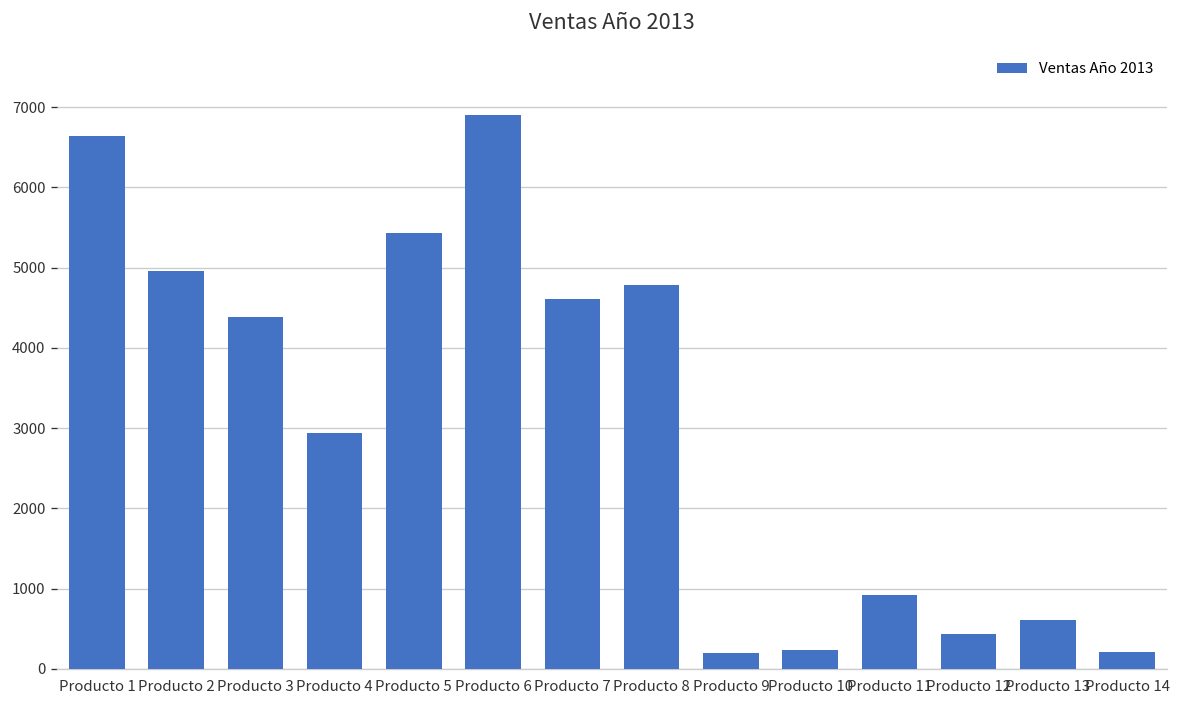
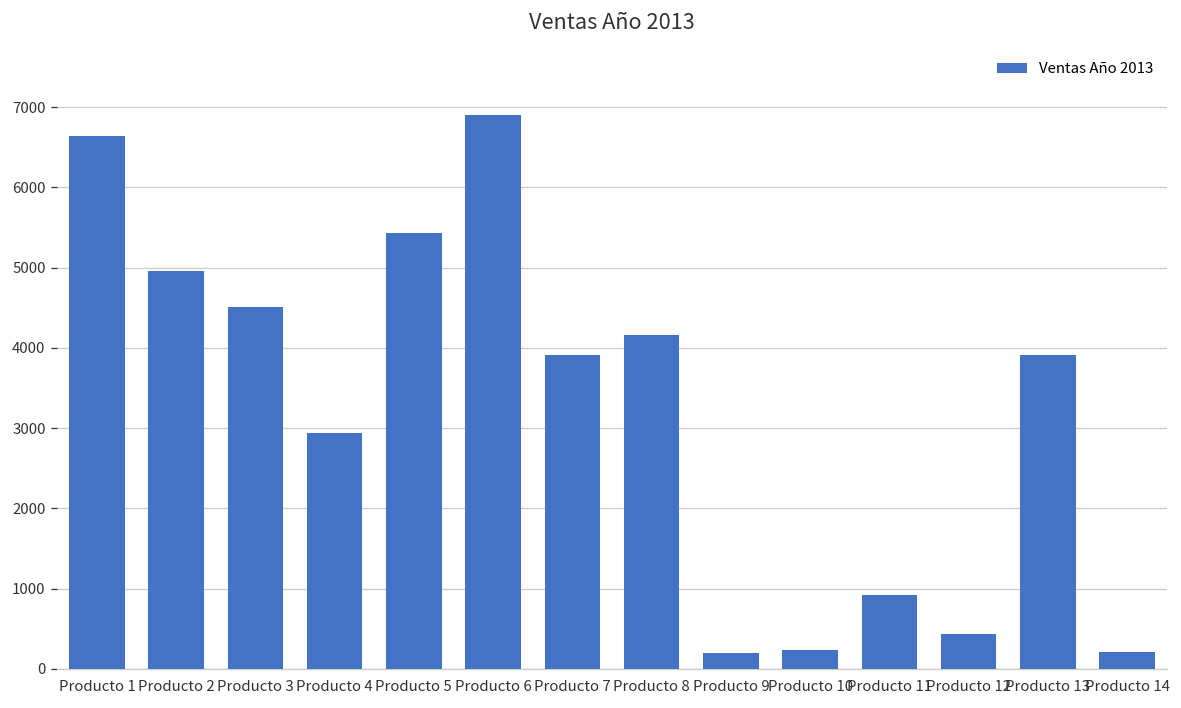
Producto 3: 4400 -> 4500
Producto 7: 4600 -> 3900
Producto 8: 4800 -> 4200
Producto 13: 600 -> 3900
